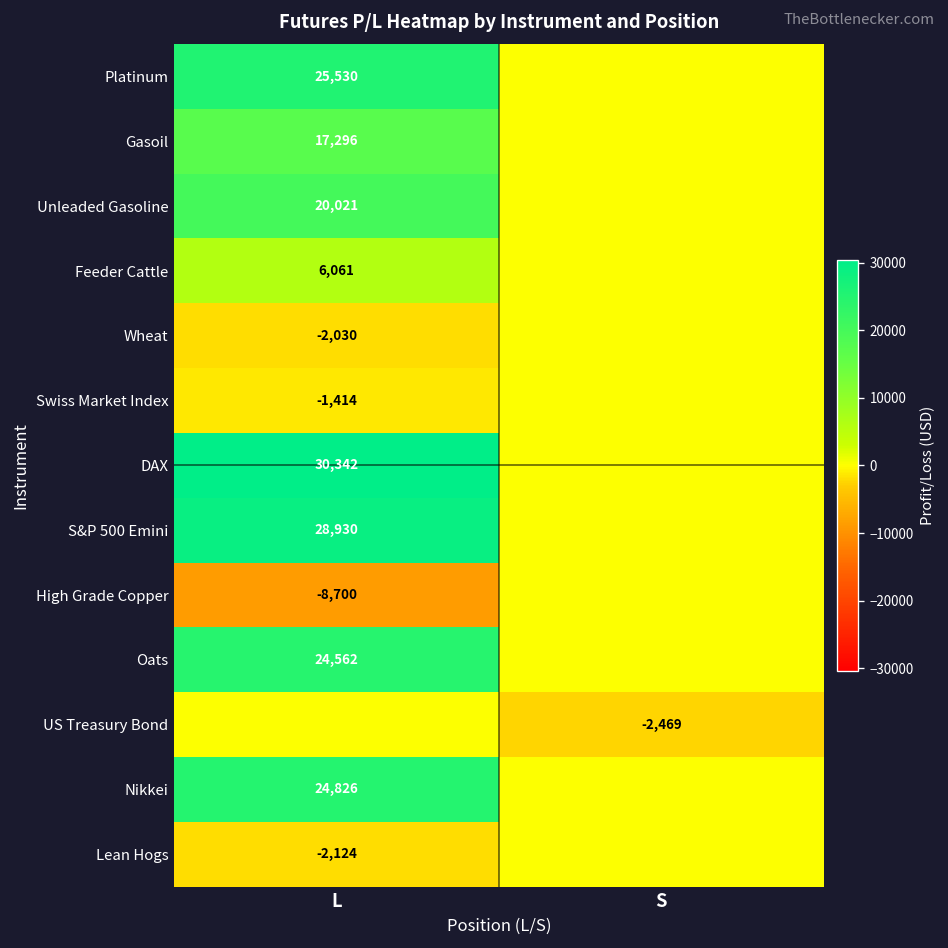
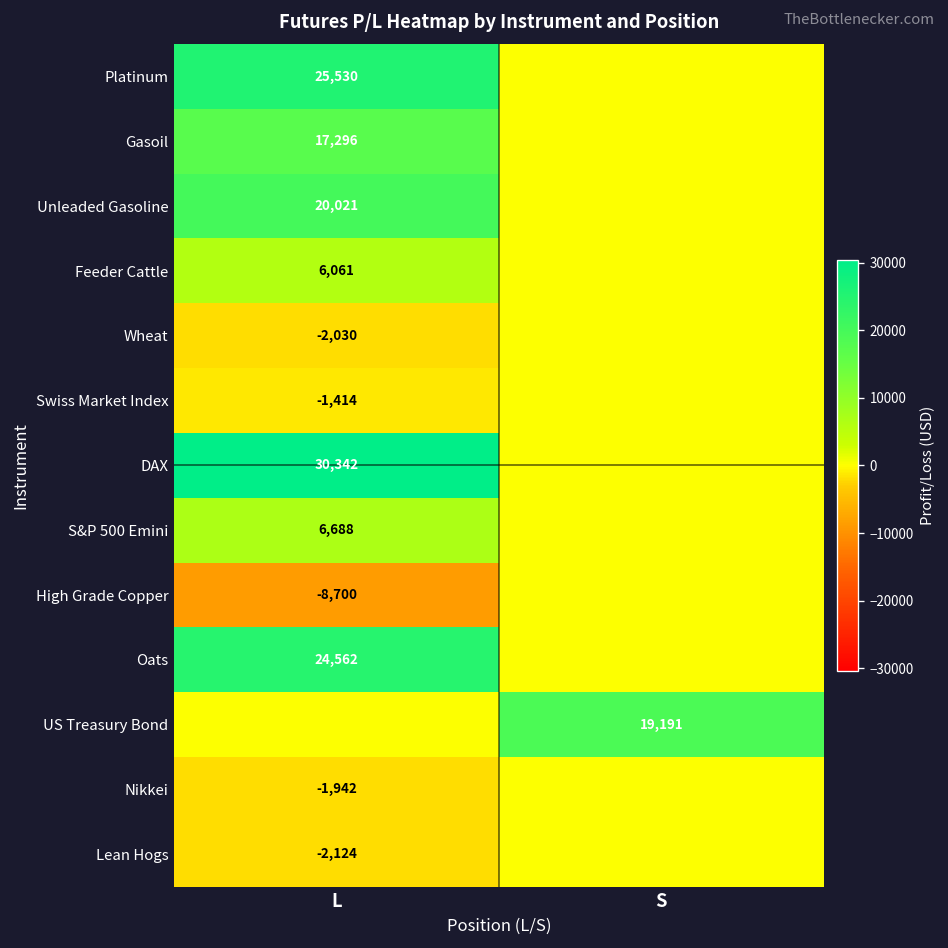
S&P 500 Emini, L: 28,930 -> 6,688
US Treasury Bond, S: -2,469 -> 19,191
Nikkei, L: 24,826 -> -1,942
